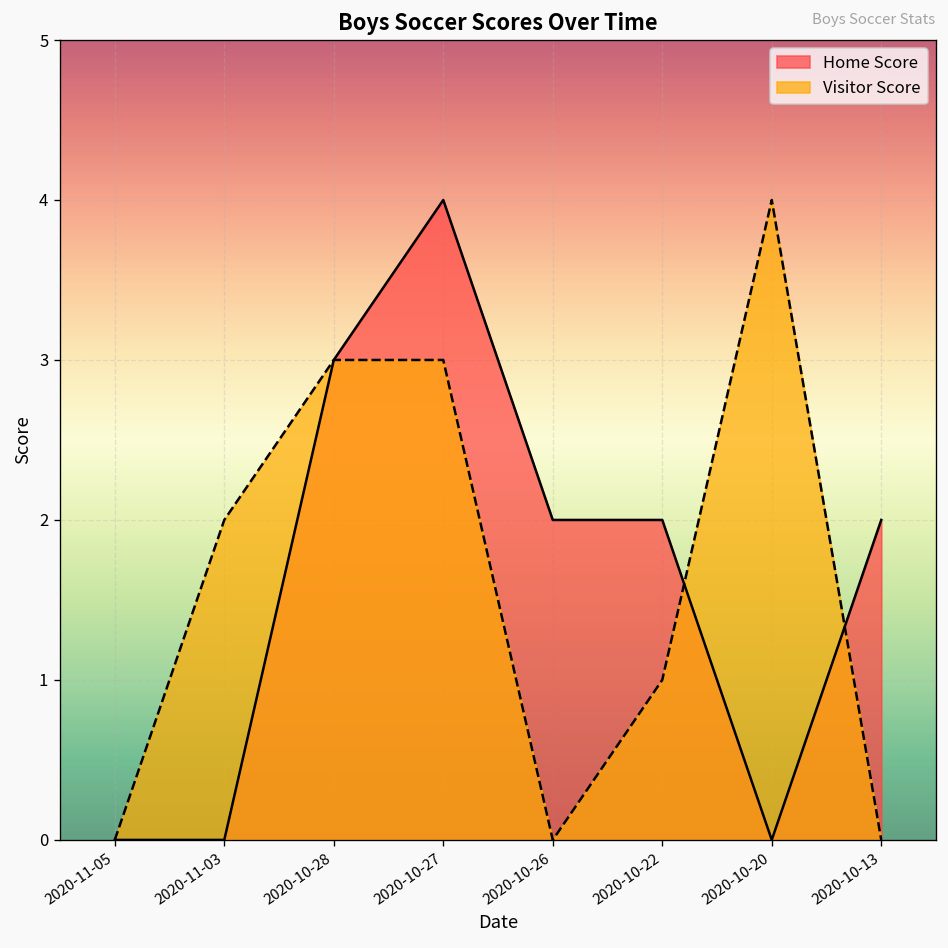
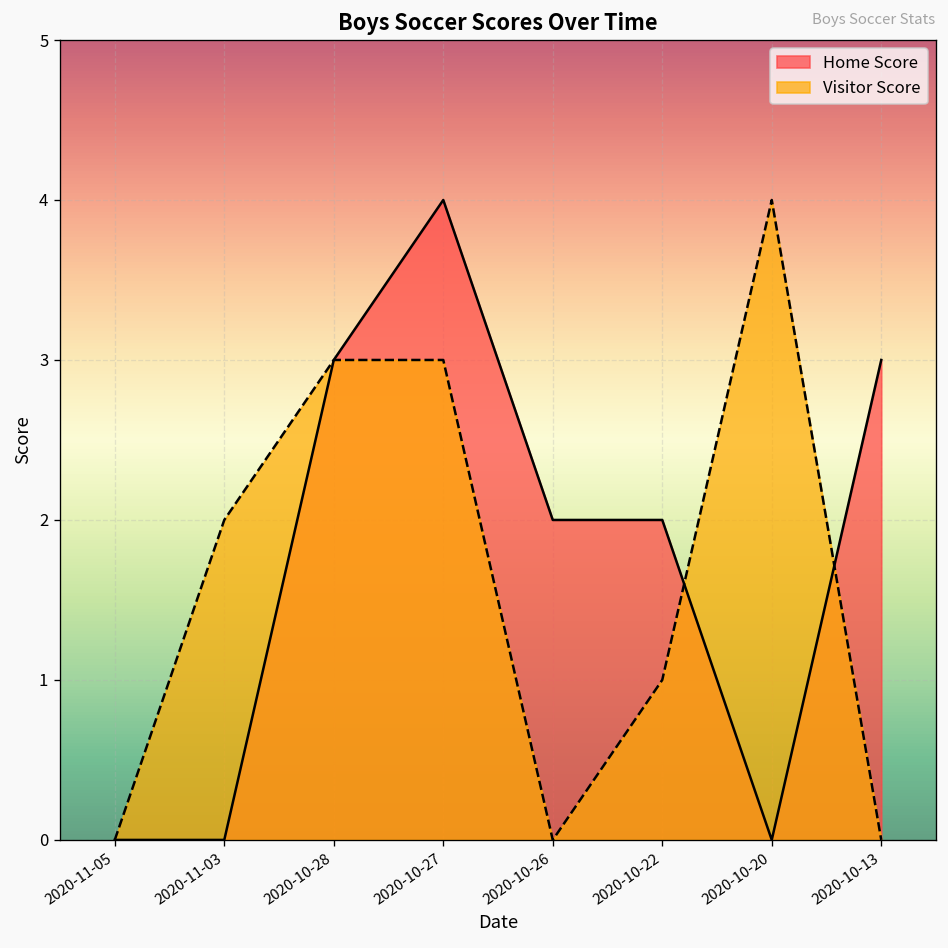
Home Score, 2020-10-13: 2 -> 3
